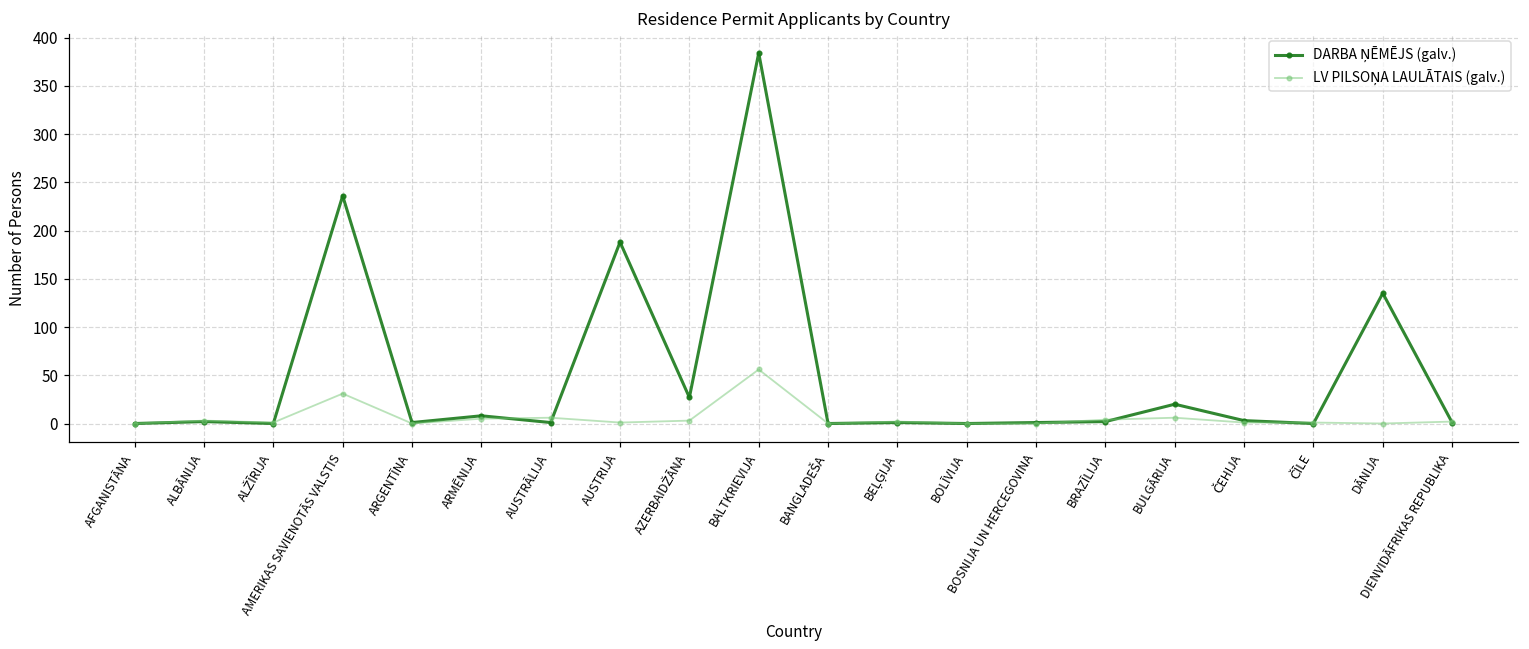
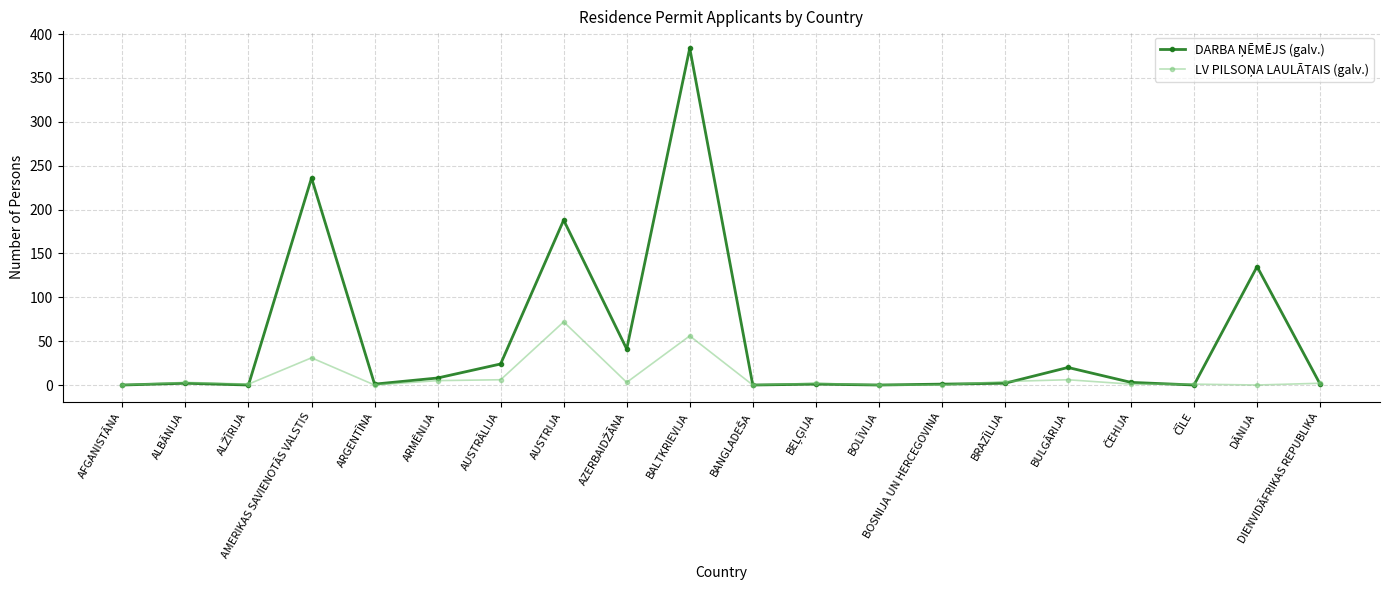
DARBA ŅĒMĒJS (galv.), AUSTRĀLIJA: 0 -> 20
LV PILSOŅA LAULĀTAIS (galv.), AUSTRIJA: 0 -> 70
DARBA ŅĒMĒJS (galv.), AZERBAIDŽĀNA: 30 -> 40
